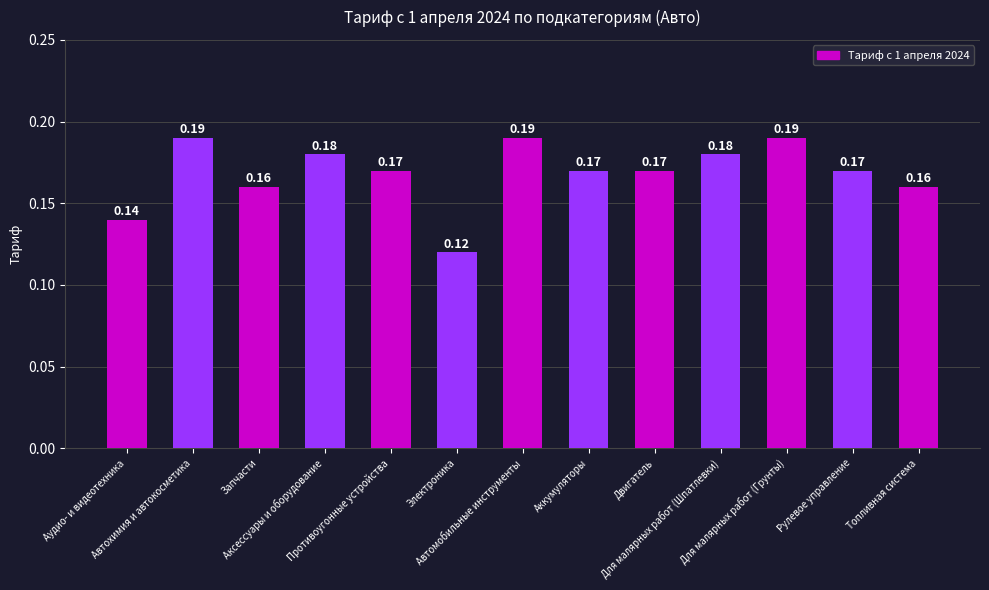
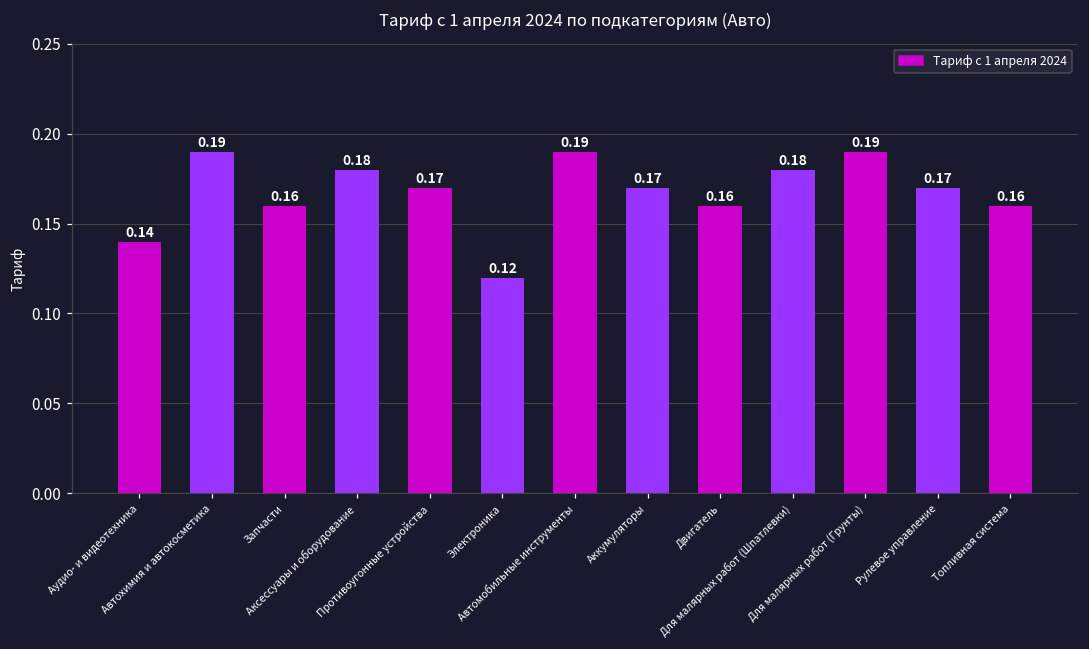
Двигатель: 0.17 -> 0.16
